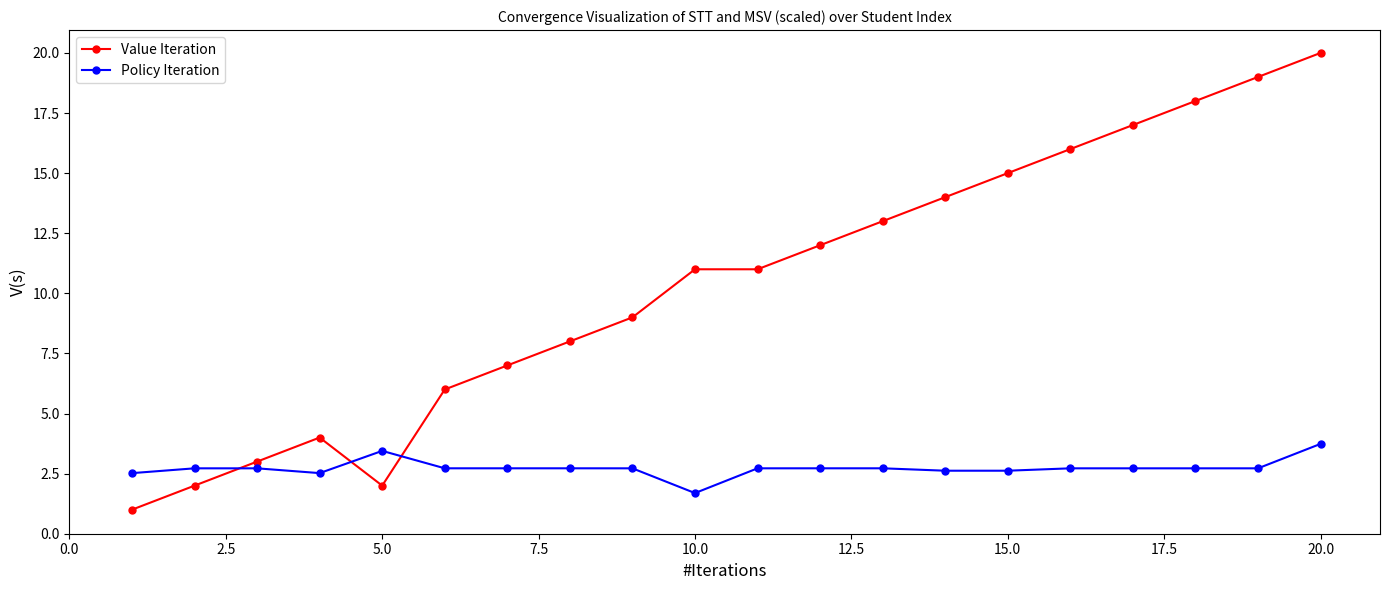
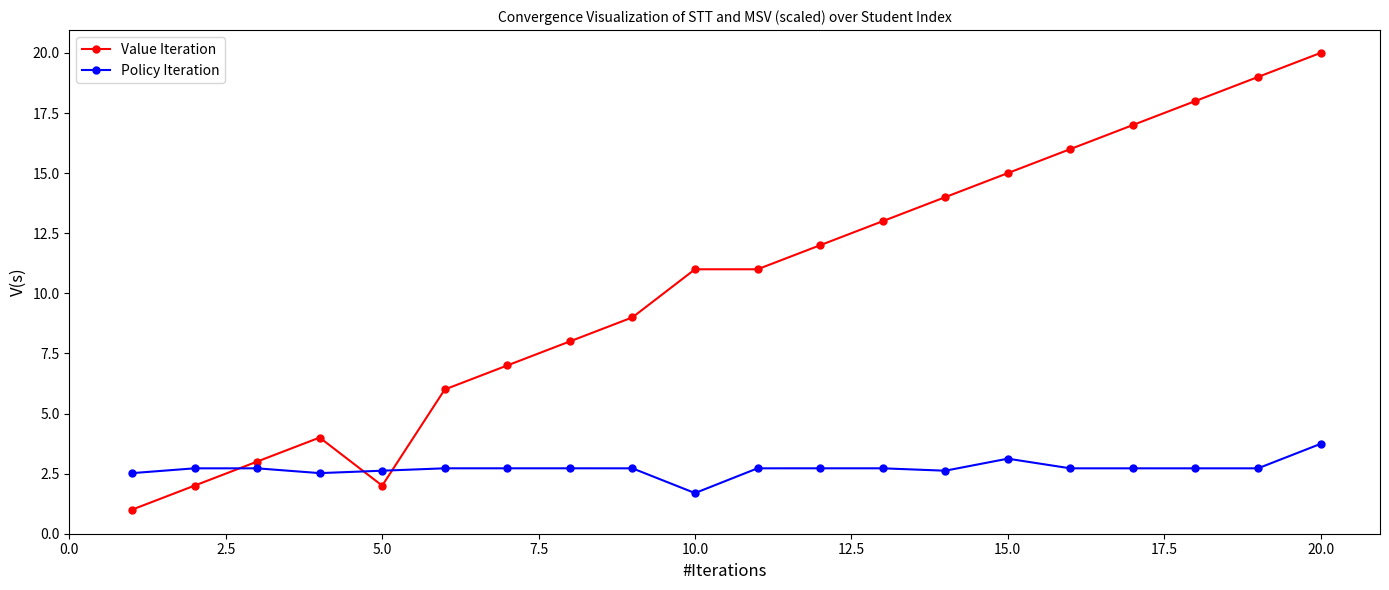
Policy Iteration, 5.0: 3.4 -> 2.6
Policy Iteration, 15.0: 2.6 -> 3.1
